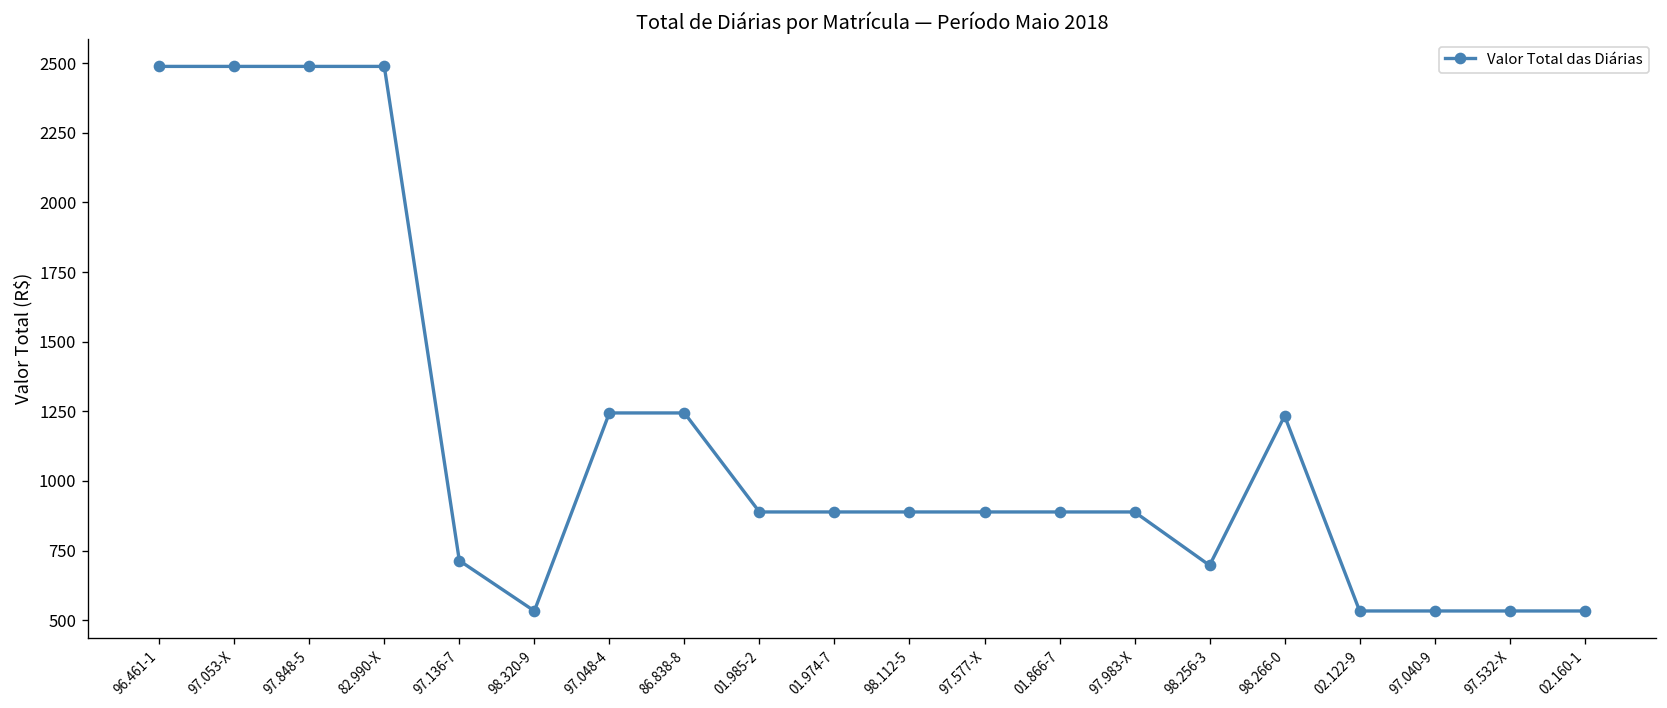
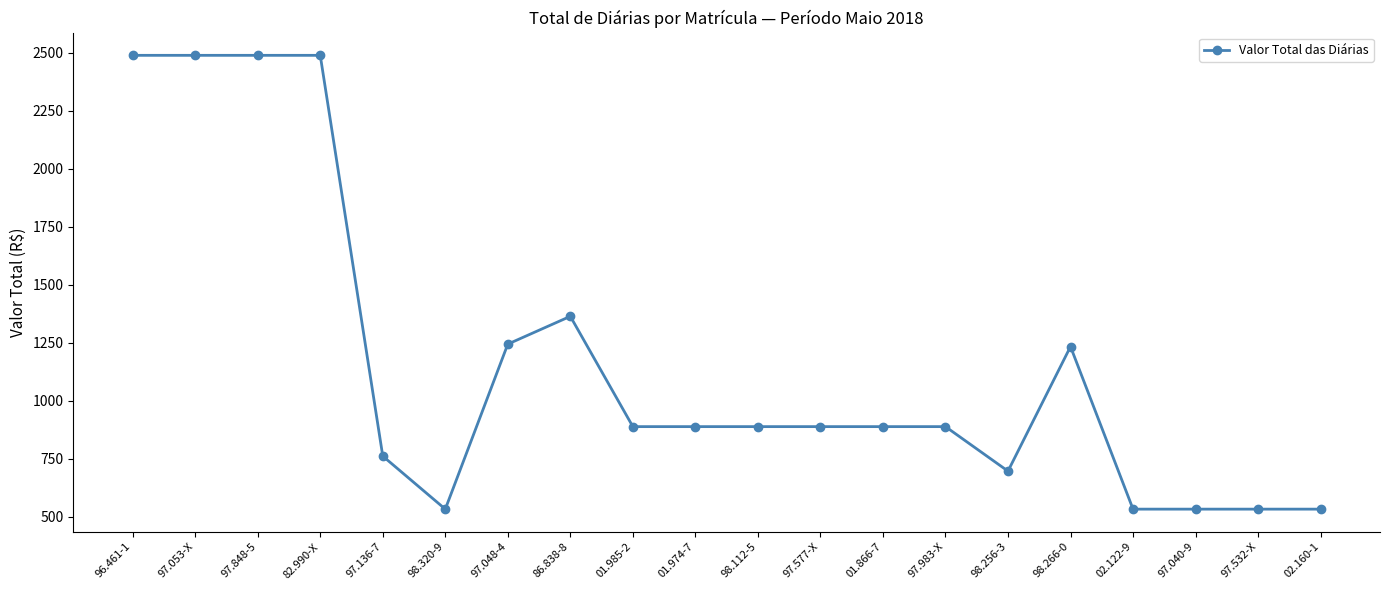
97.136-7: 710 -> 760
86.838-8: 1240 -> 1360
